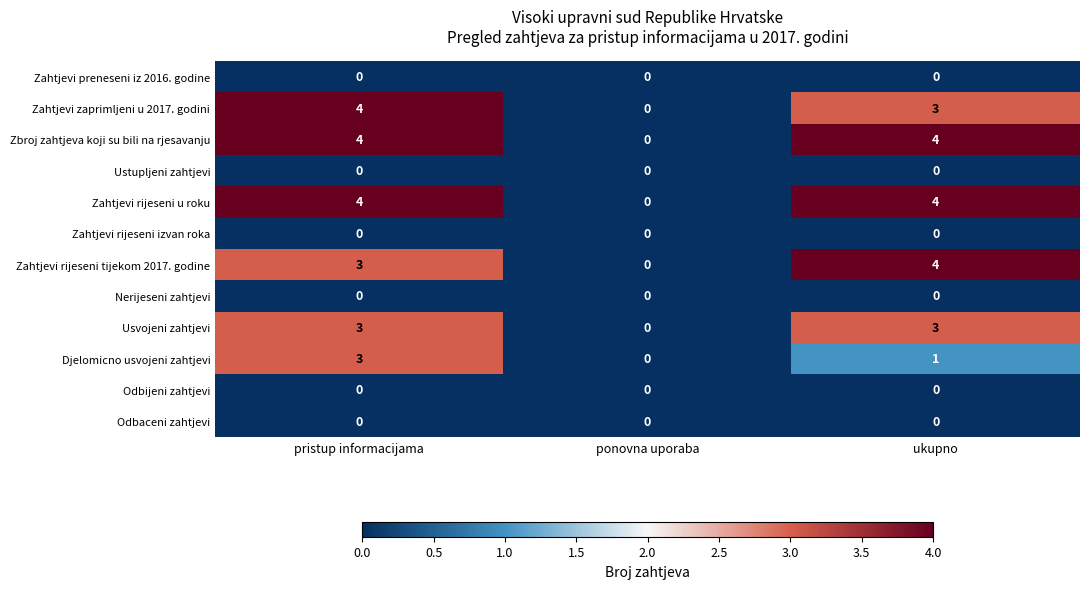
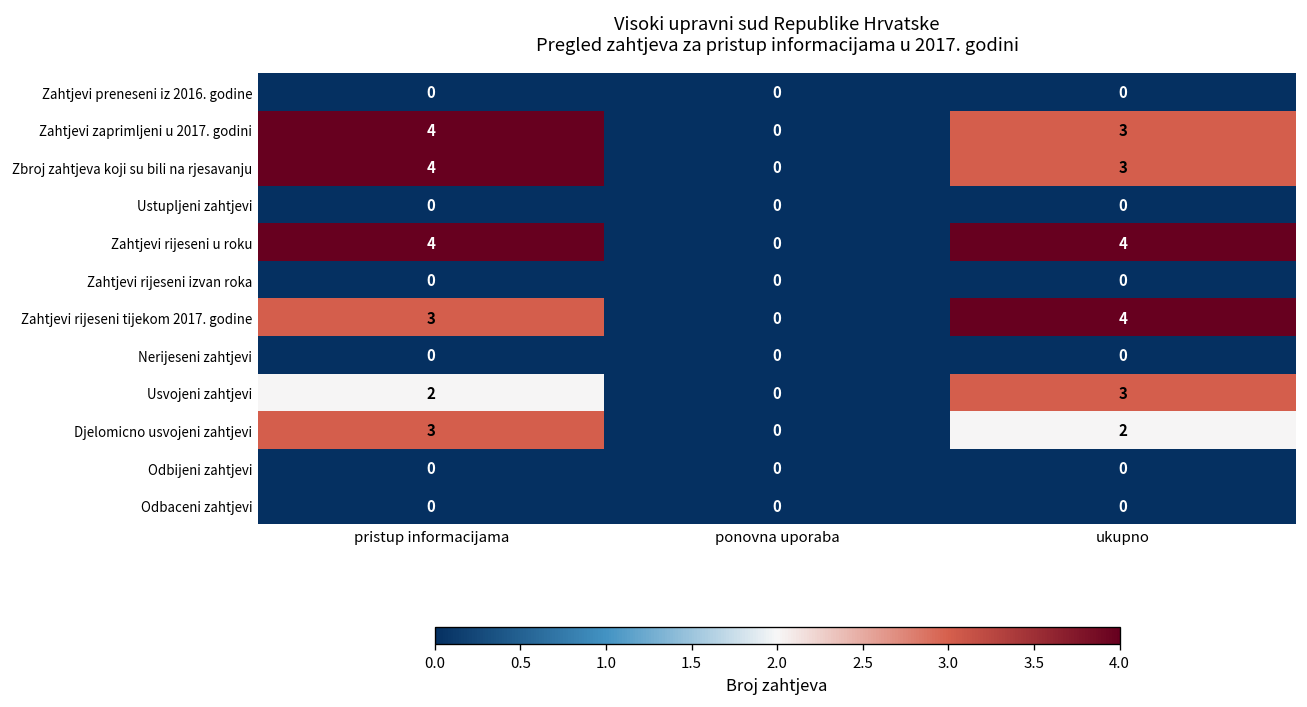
Zbroj zahtjeva koji su bili na rjesavanju, ukupno: 4 -> 3
Usvojeni zahtjevi, pristup informacijama: 3 -> 2
Djelomicno usvojeni zahtjevi, ukupno: 1 -> 2
